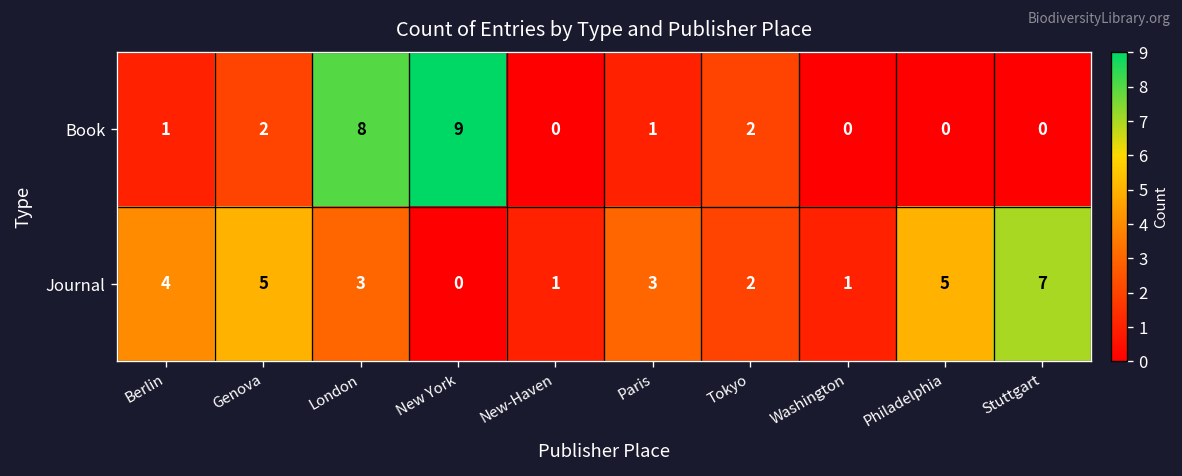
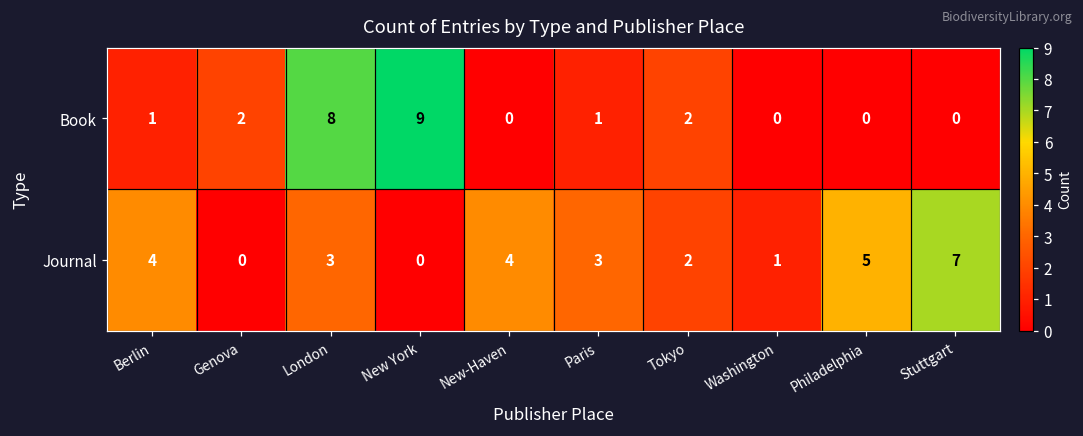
Journal, Genova: 5 -> 0
Journal, New-Haven: 1 -> 4
